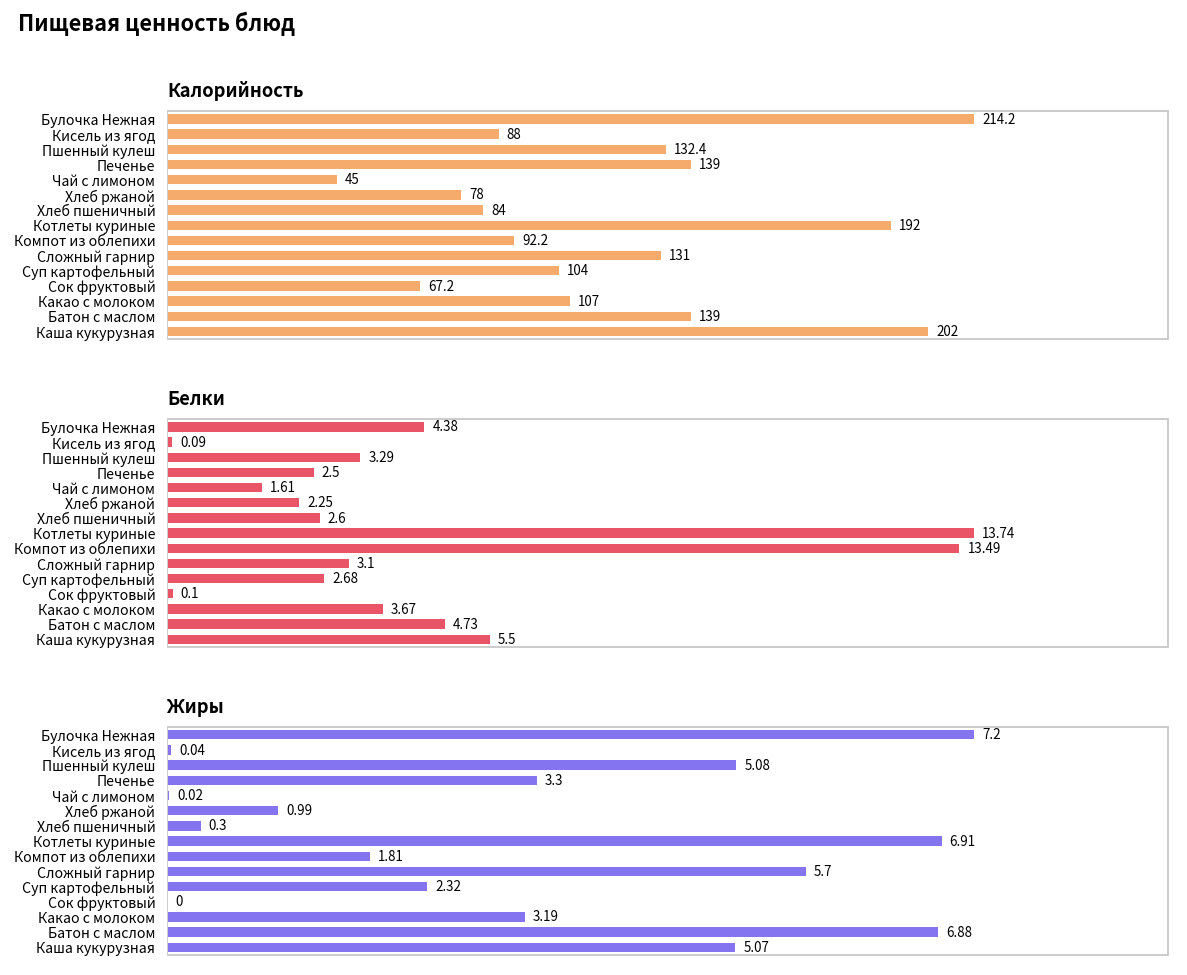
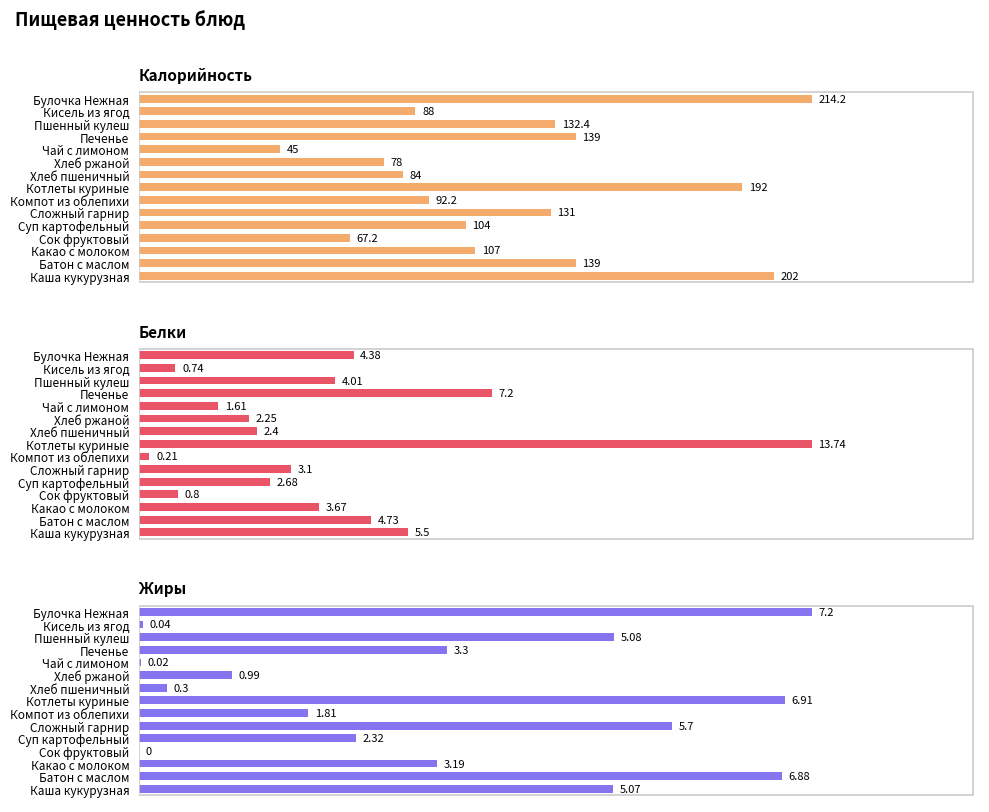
Белки, Кисель из ягод: 0.09 -> 0.74
Белки, Пшенный кулеш: 3.29 -> 4.01
Белки, Печенье: 2.5 -> 7.2
Белки, Хлеб пшеничный: 2.6 -> 2.4
Белки, Компот из облепихи: 13.49 -> 0.21
Белки, Сок фруктовый: 0.1 -> 0.8
